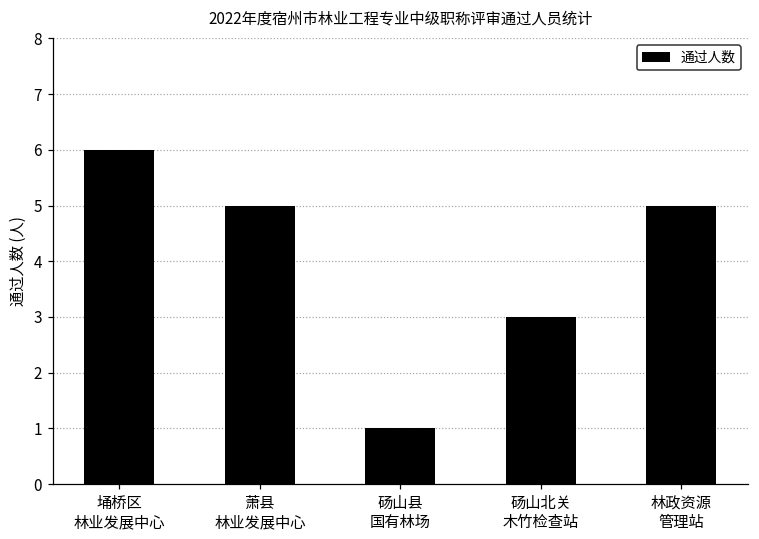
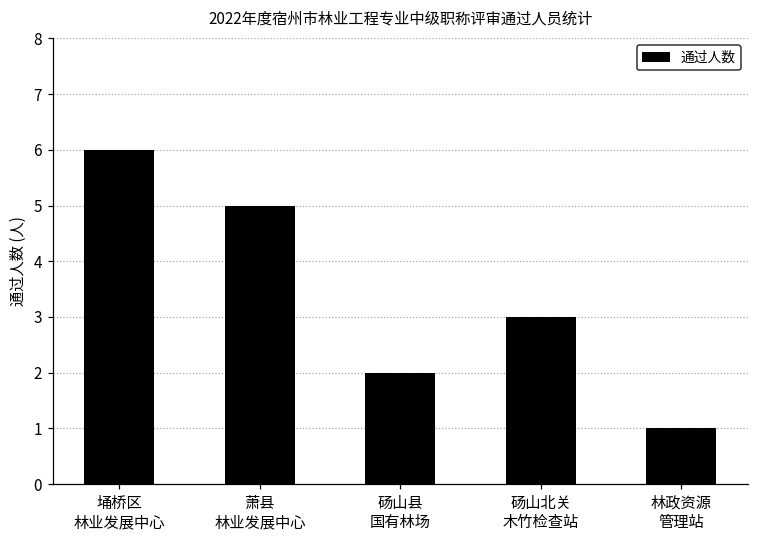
砀山县 国有林场: 1 -> 2
林政资源 管理站: 5 -> 1
